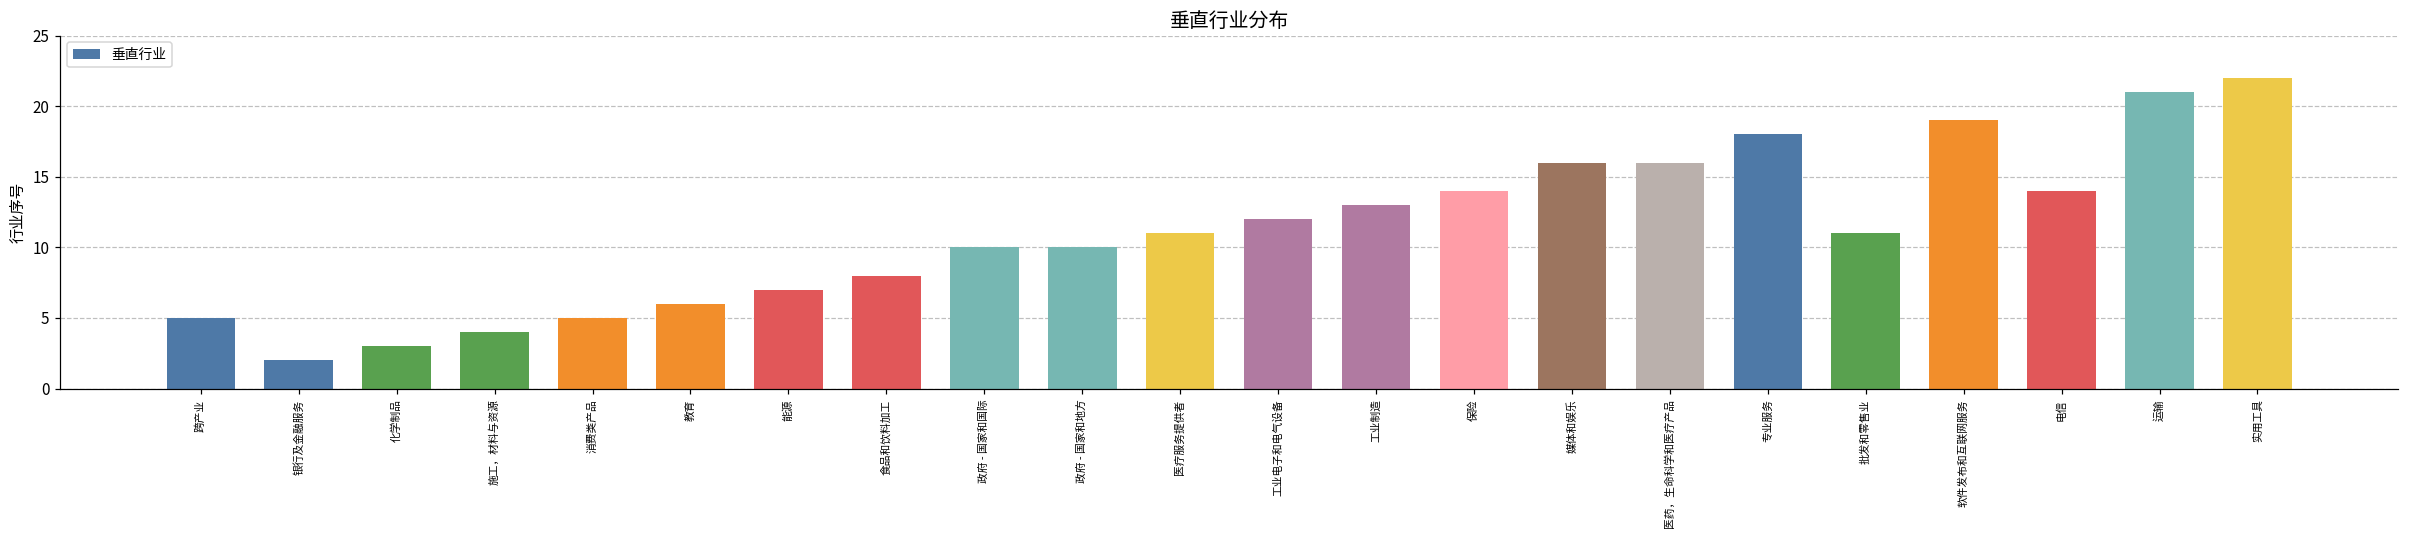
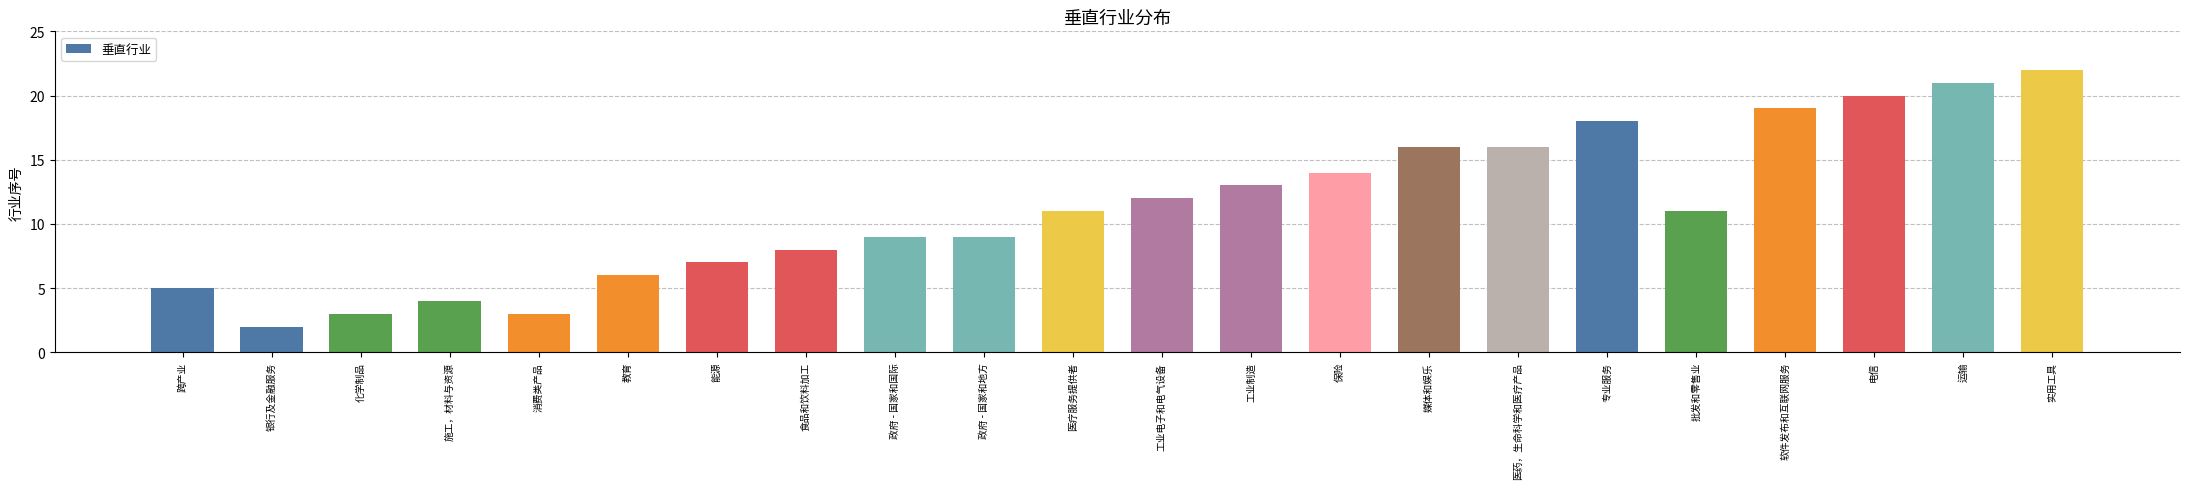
消费类产品: 5 -> 3
政府 - 国家和国际: 10 -> 9
政府 - 国家和地方: 10 -> 9
电信: 14 -> 20
